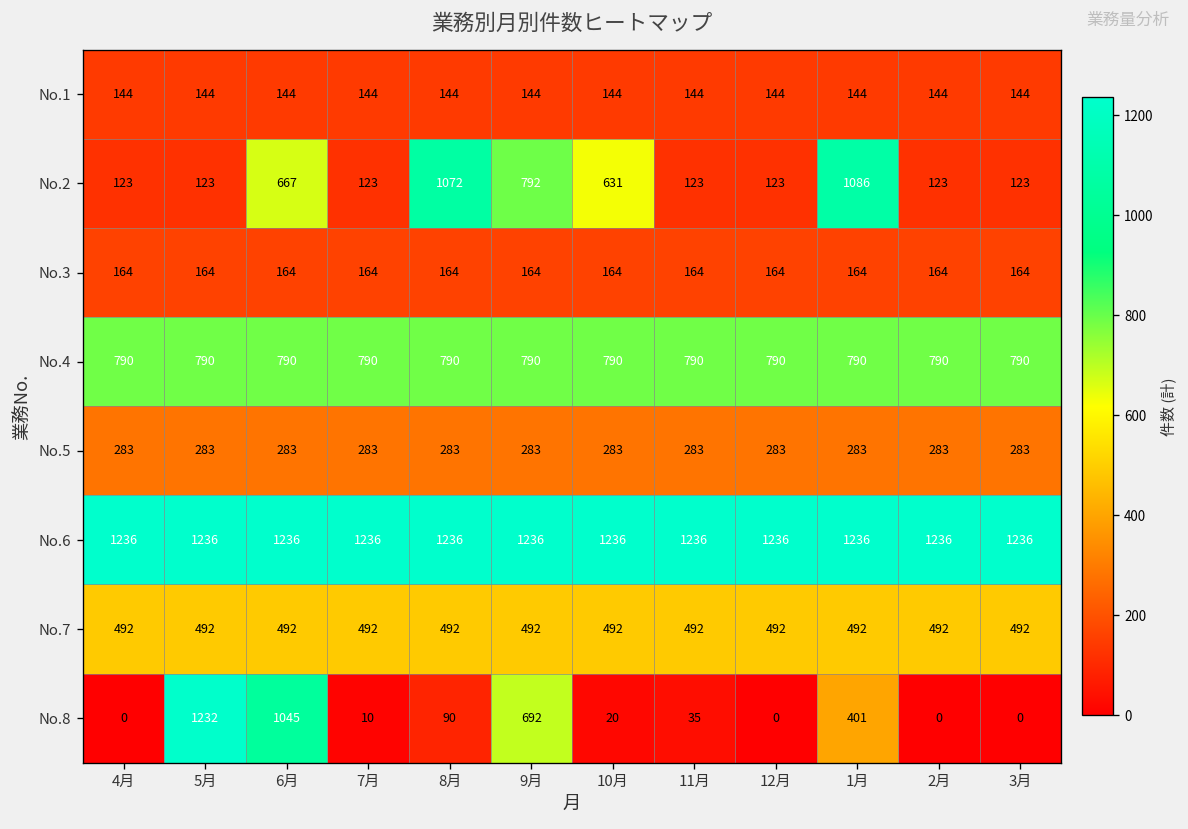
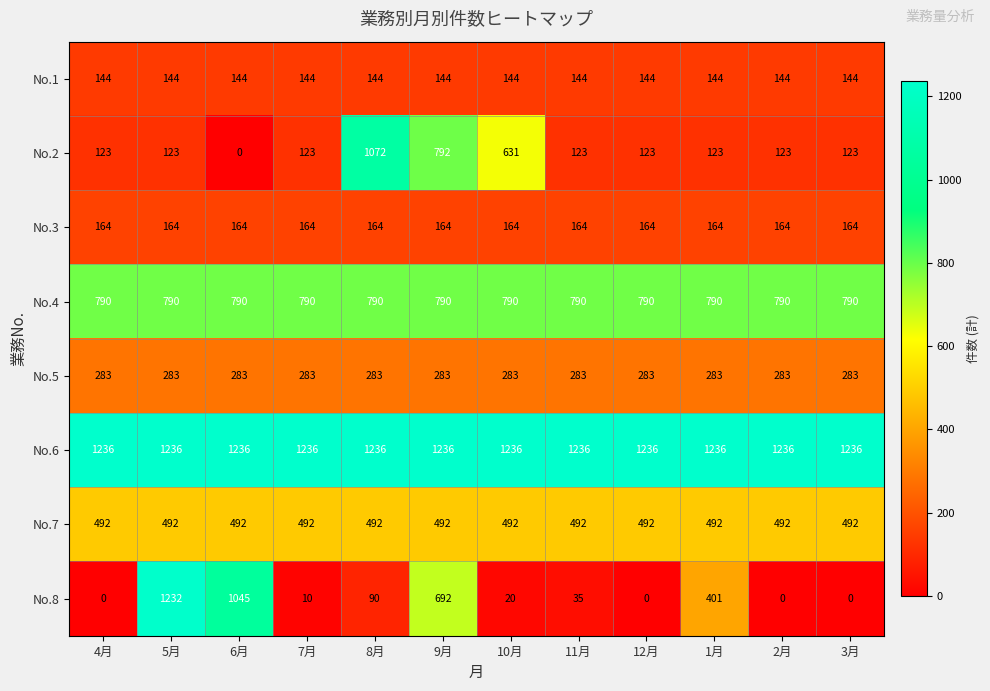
No.2, 6月: 667 -> 0
No.2, 1月: 1086 -> 123
